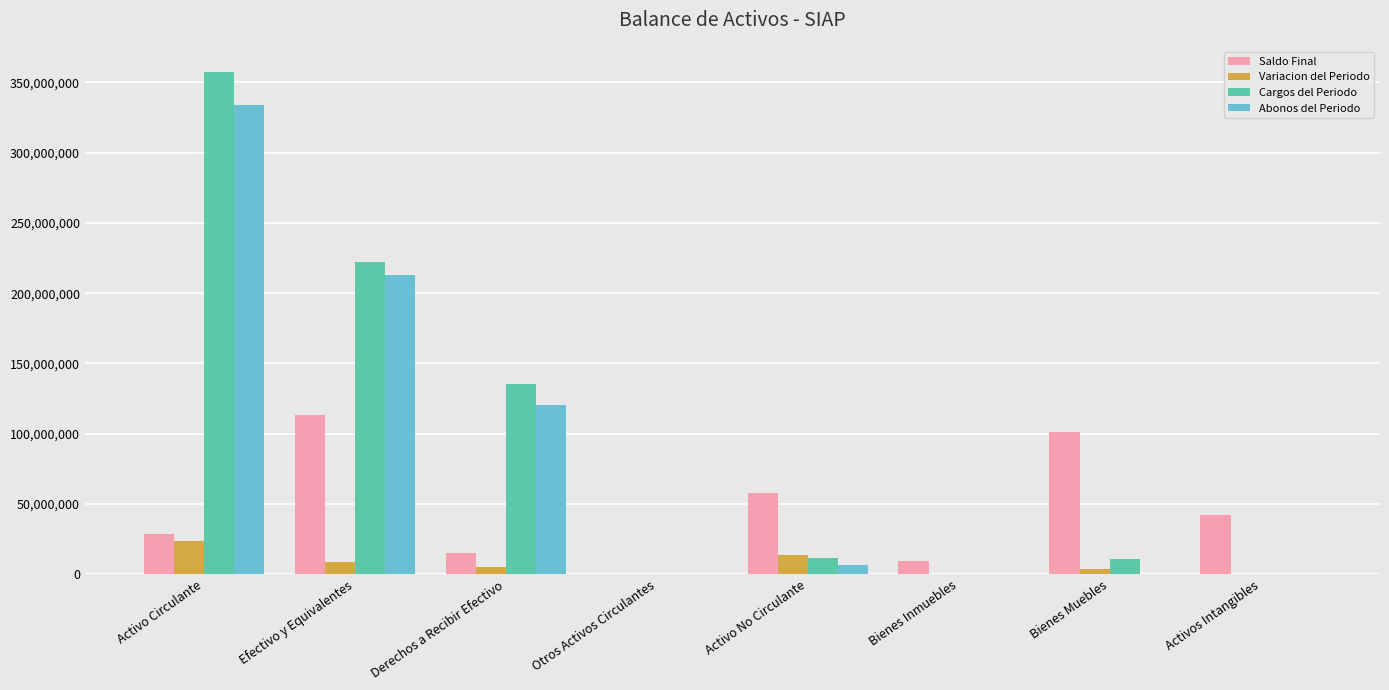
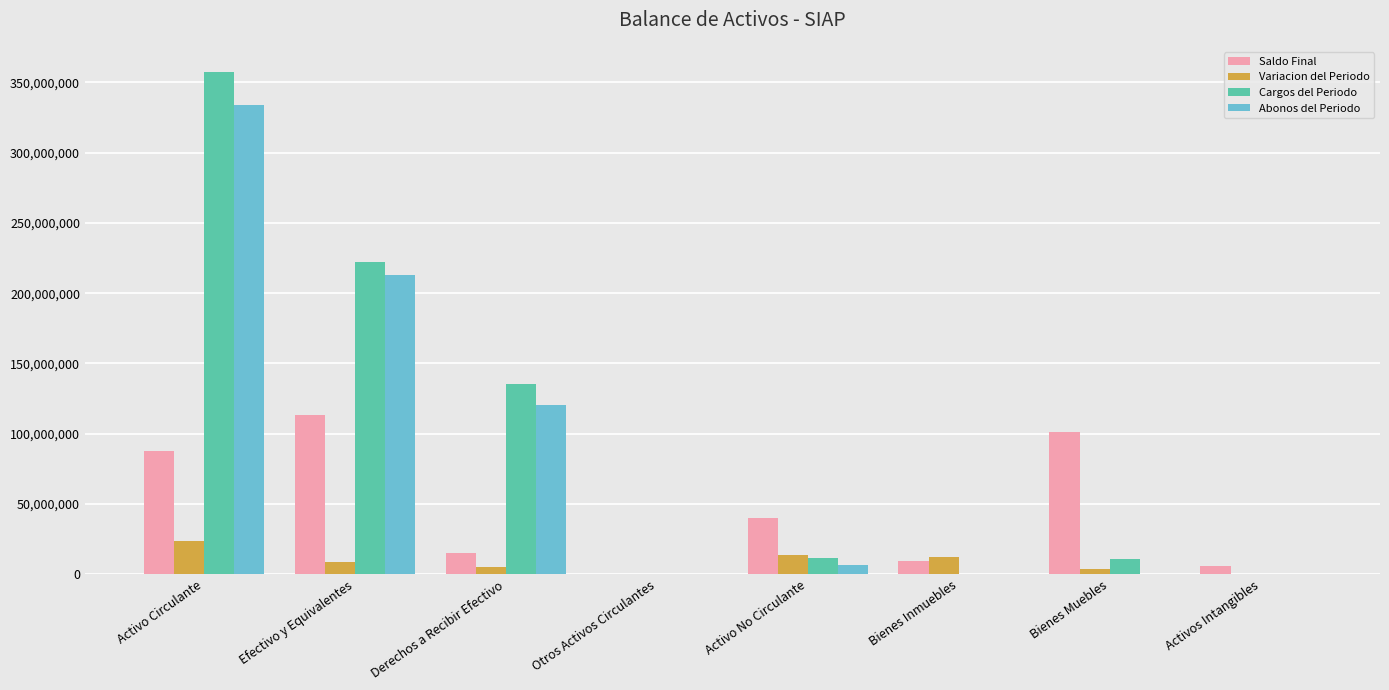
Saldo Final, Activo Circulante: 29,000,000 -> 88,000,000
Saldo Final, Activo No Circulante: 58,000,000 -> 40,000,000
Variacion del Periodo, Bienes Inmuebles: 0 -> 13,000,000
Saldo Final, Activos Intangibles: 42,000,000 -> 6,000,000
